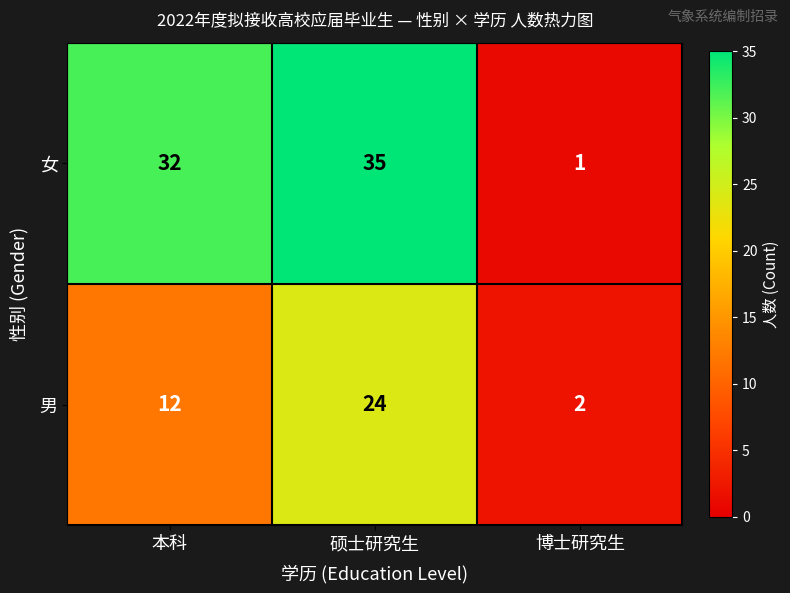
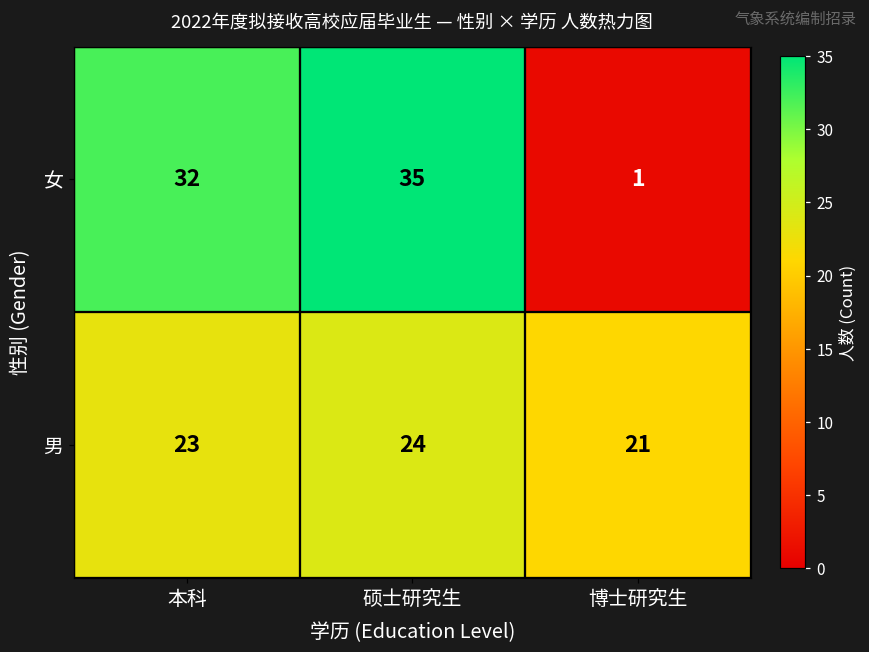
男, 本科: 12 -> 23
男, 博士研究生: 2 -> 21
